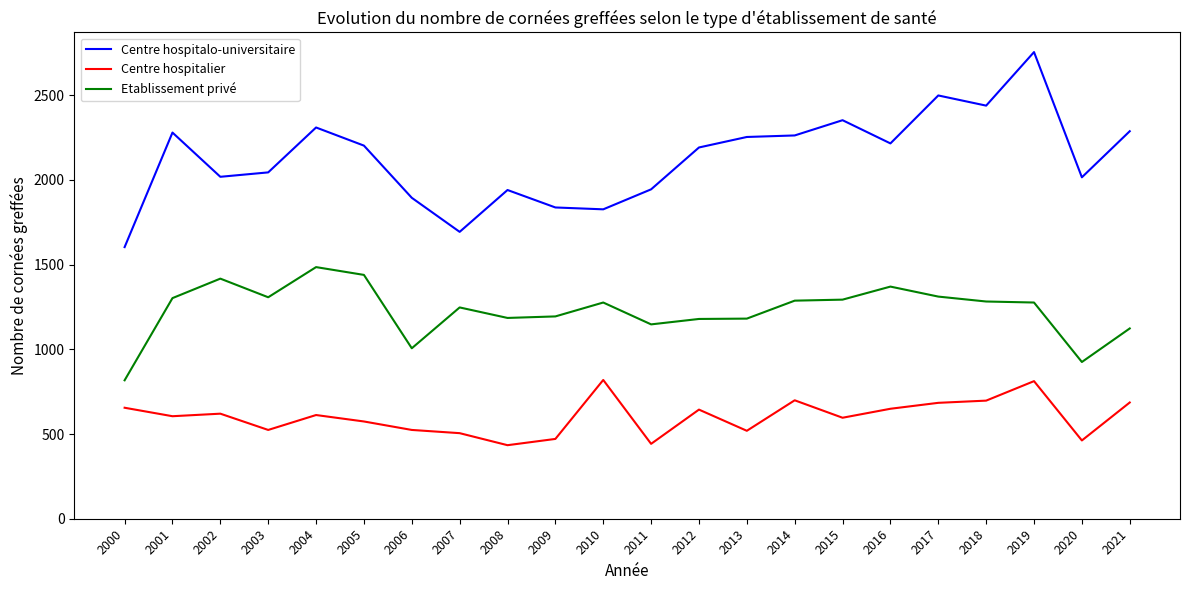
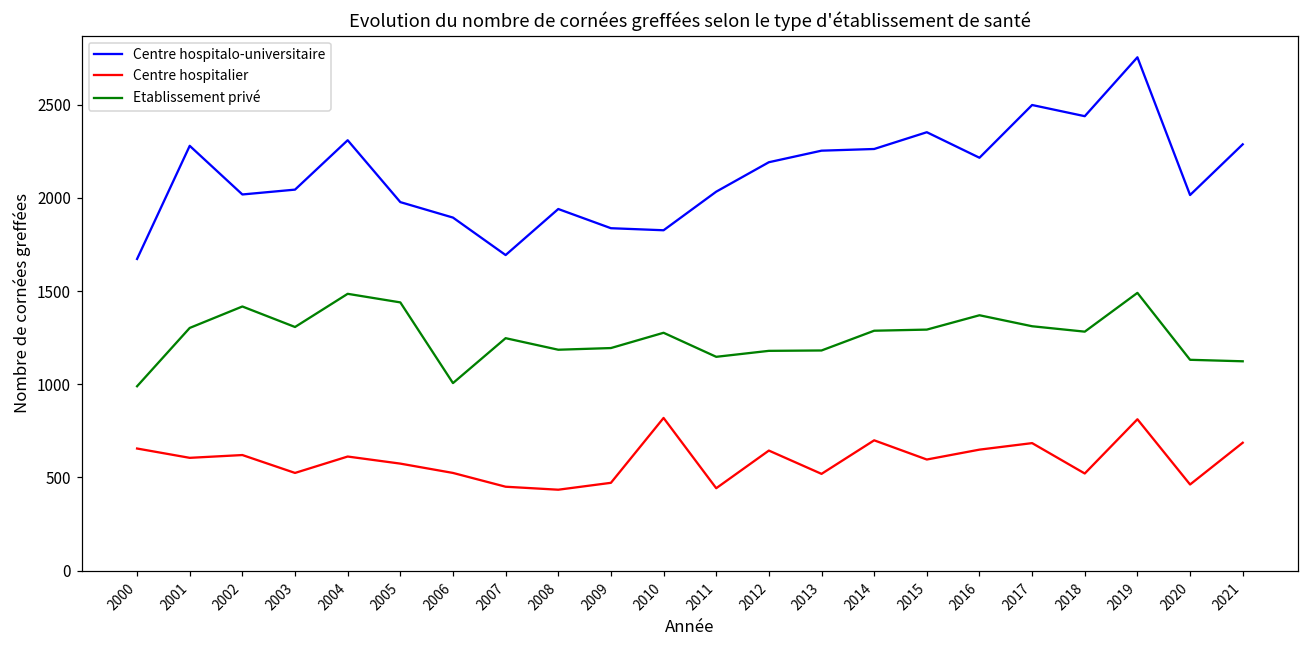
Centre hospitalo-universitaire, 2000: 1600 -> 1670
Etablissement privé, 2000: 820 -> 990
Centre hospitalo-universitaire, 2005: 2200 -> 1980
Centre hospitalier, 2007: 510 -> 450
Centre hospitalo-universitaire, 2011: 1940 -> 2030
Centre hospitalier, 2018: 700 -> 520
Etablissement privé, 2019: 1280 -> 1490
Etablissement privé, 2020: 930 -> 1130
